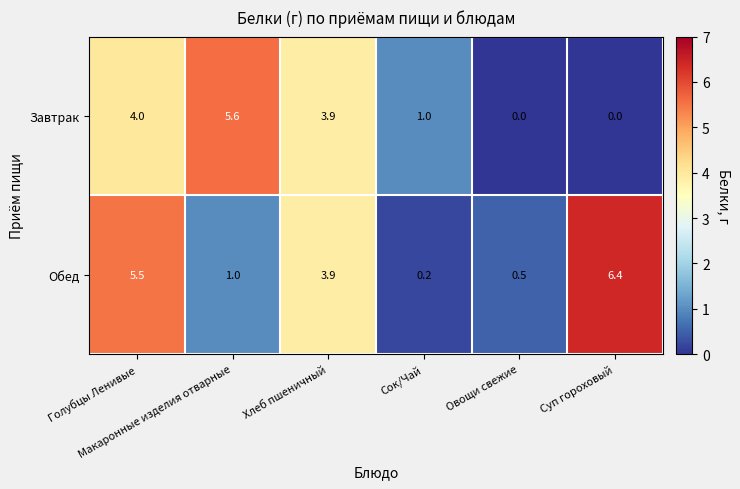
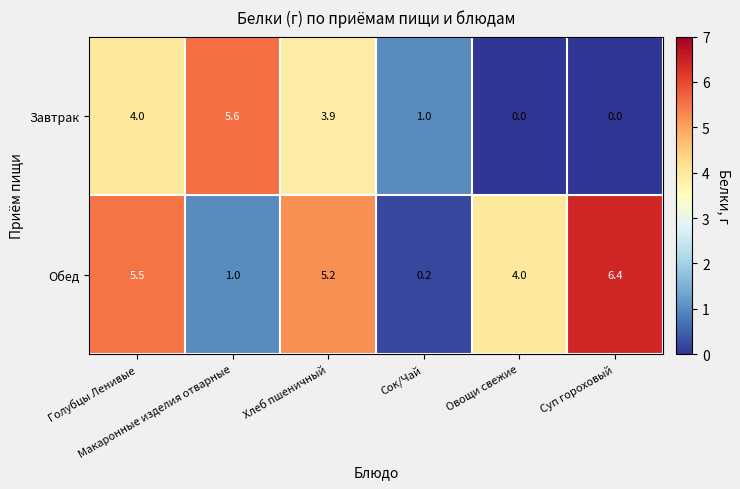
Обед, Хлеб пшеничный: 3.9 -> 5.2
Обед, Овощи свежие: 0.5 -> 4.0
